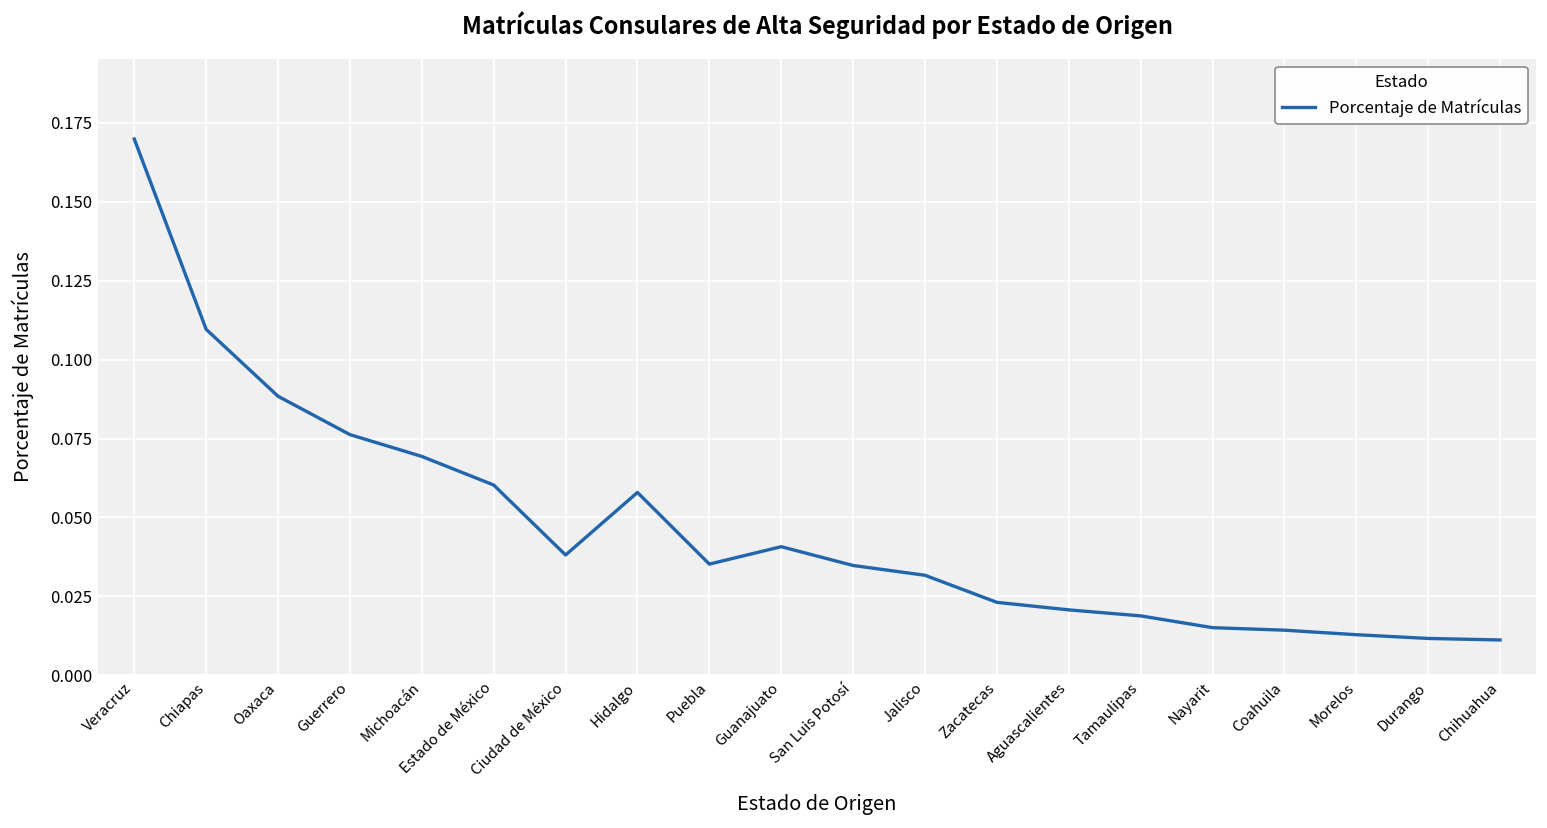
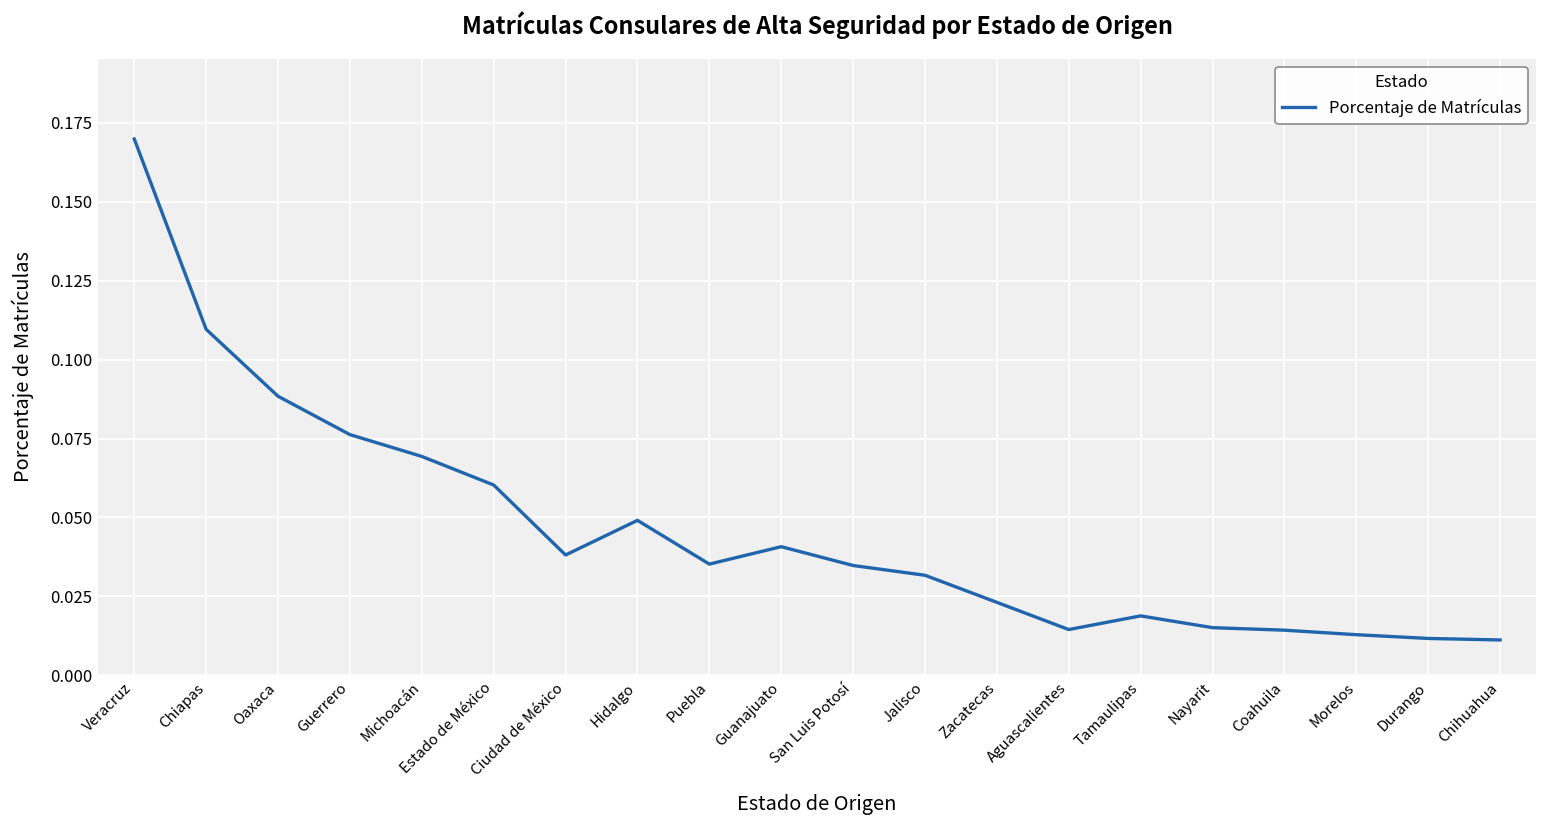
Hidalgo: 0.058 -> 0.049
Aguascalientes: 0.021 -> 0.014
